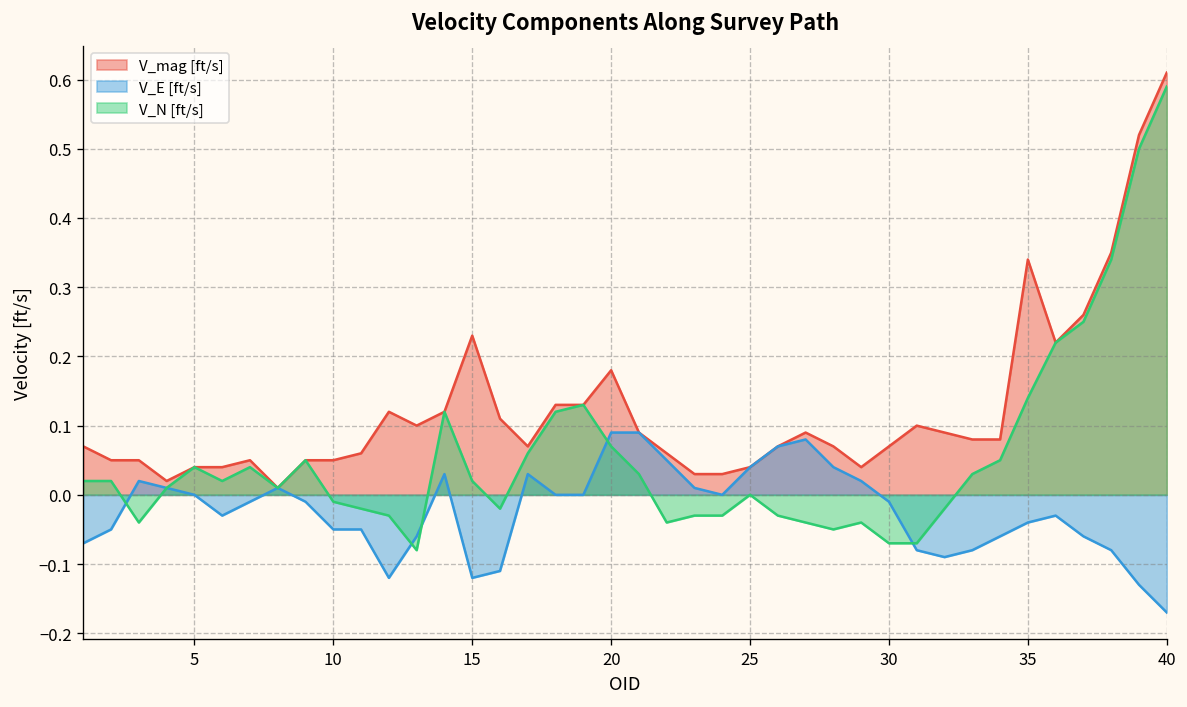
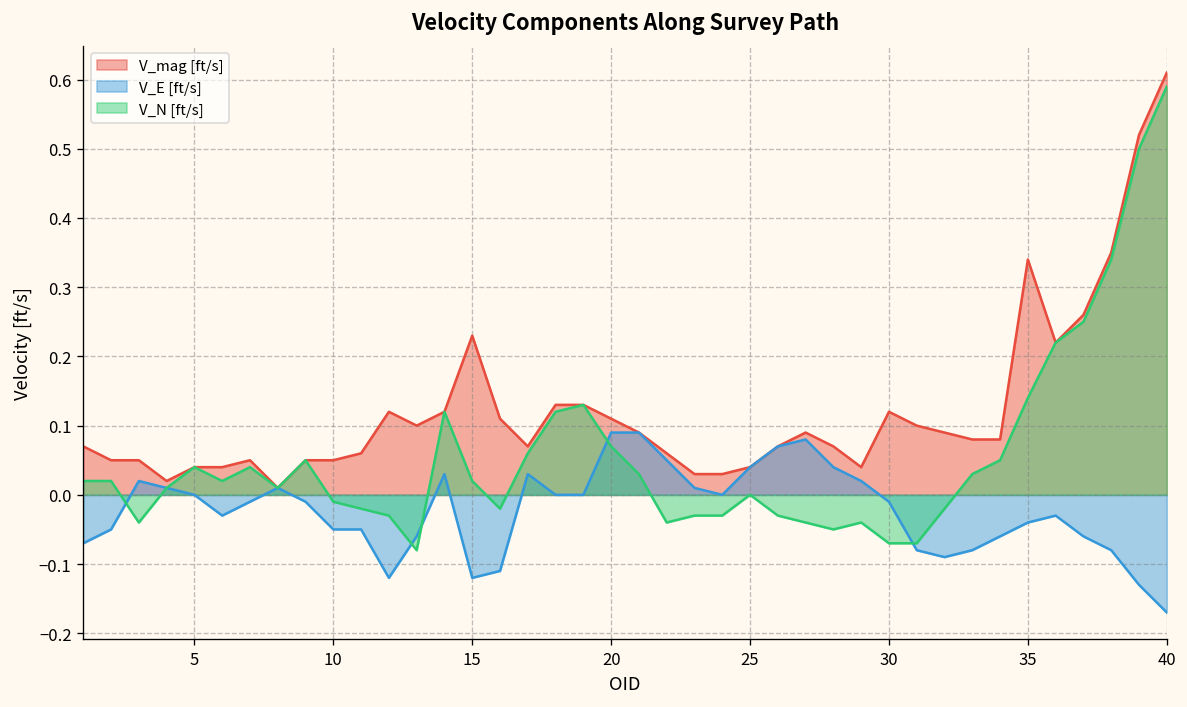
V_mag [ft/s], 20: 0.18 -> 0.11
V_mag [ft/s], 30: 0.07 -> 0.12
